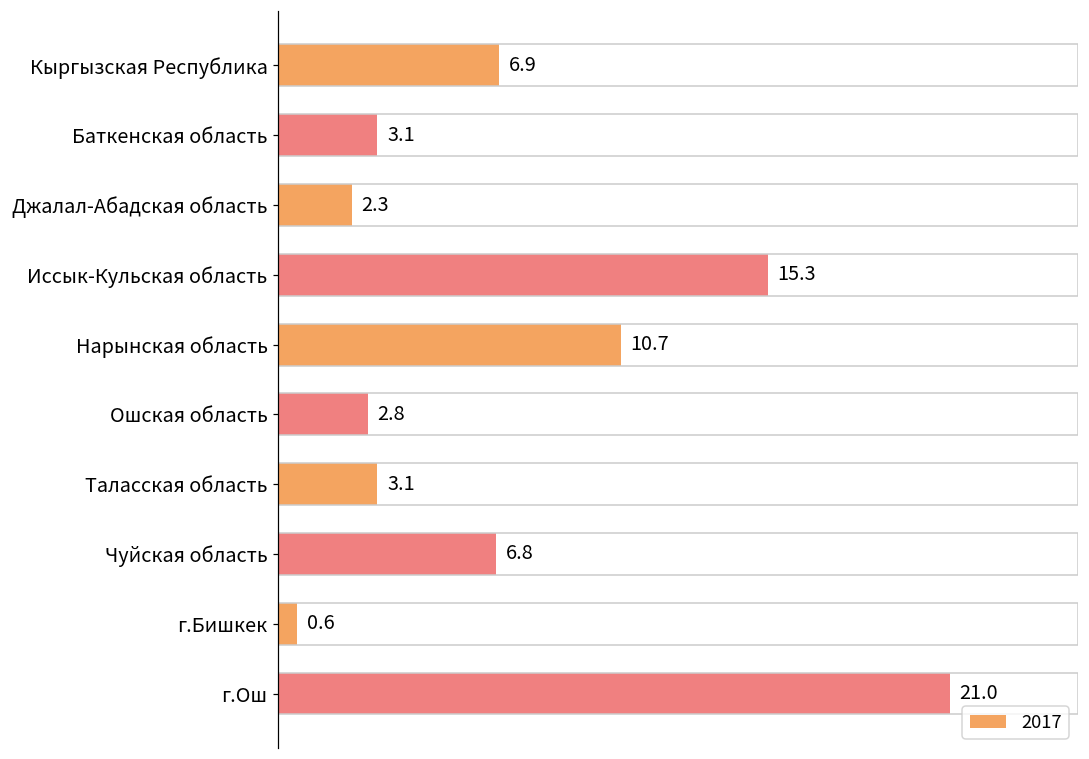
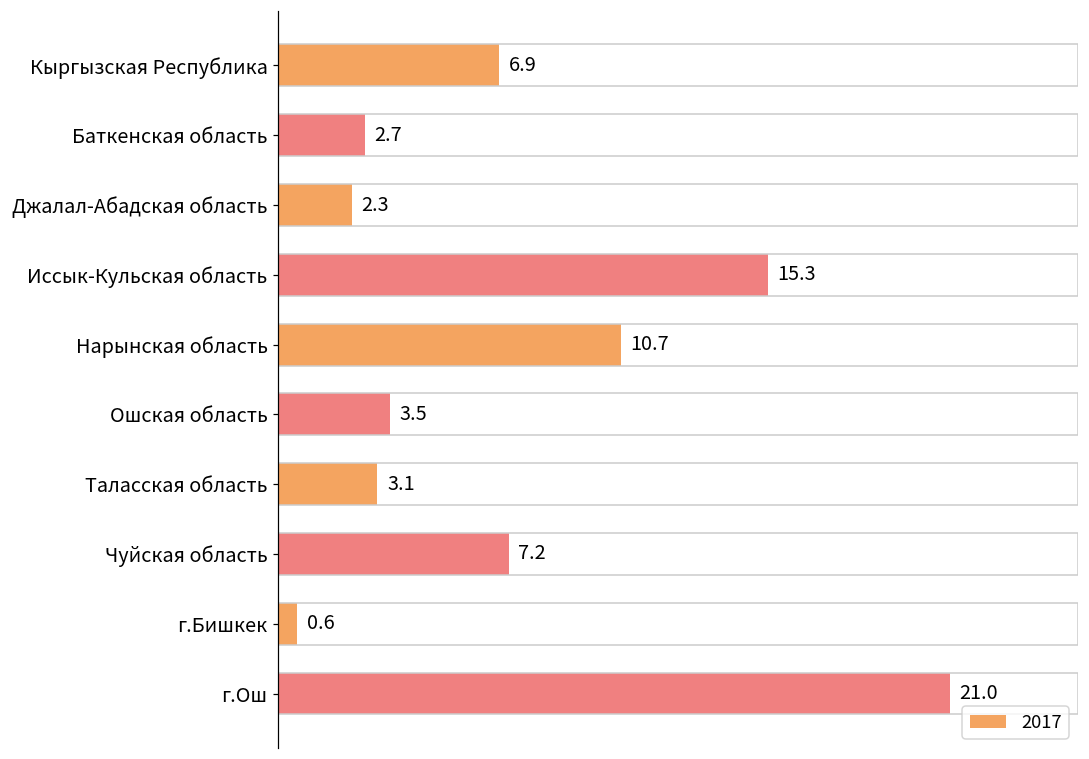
Баткенская область: 3.1 -> 2.7
Ошская область: 2.8 -> 3.5
Чуйская область: 6.8 -> 7.2
